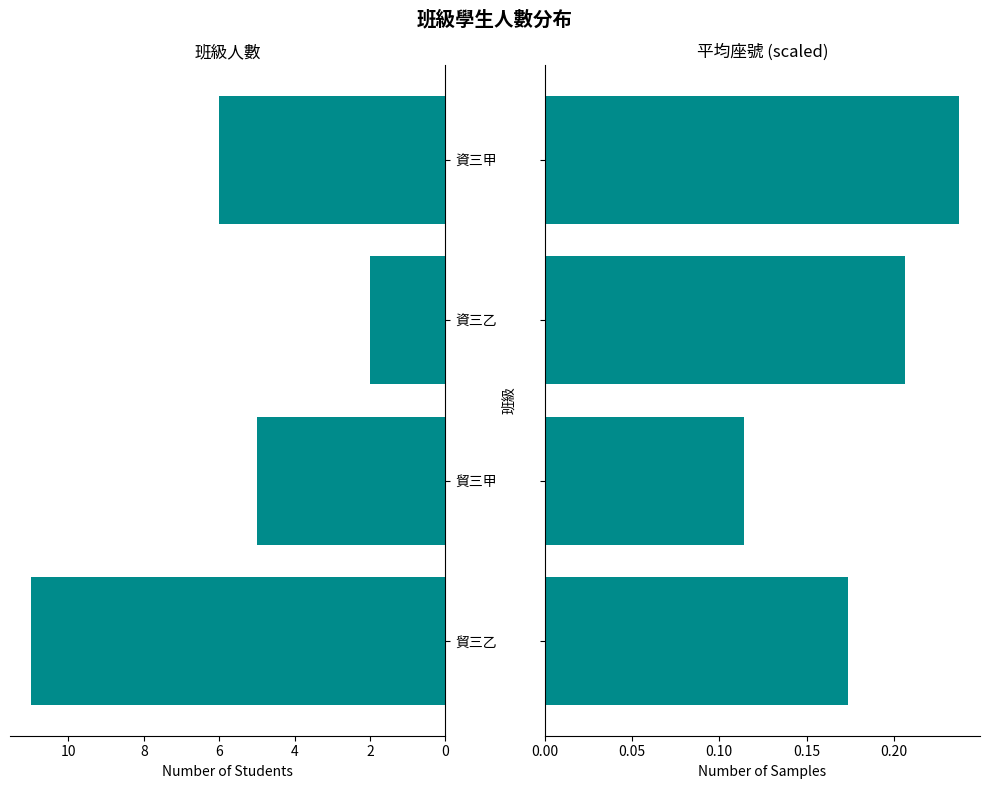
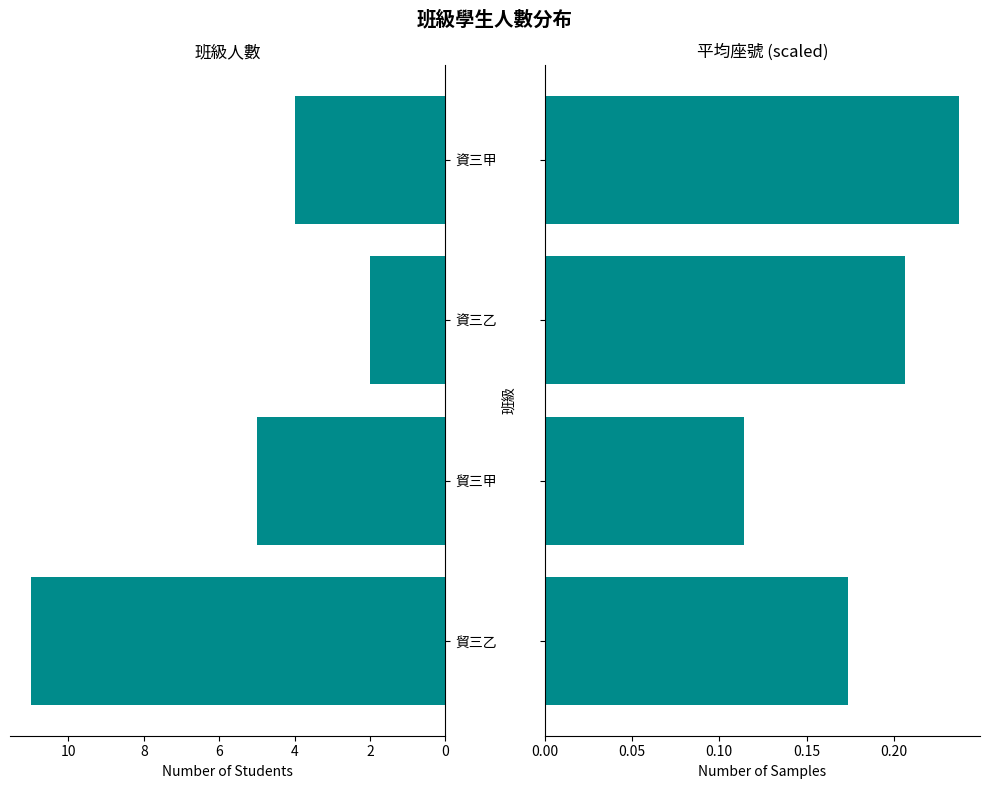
班級人數, 資三甲: 6 -> 4
